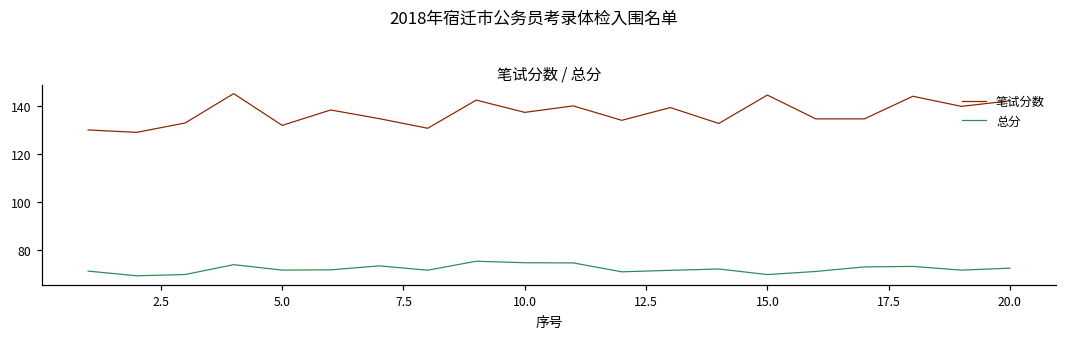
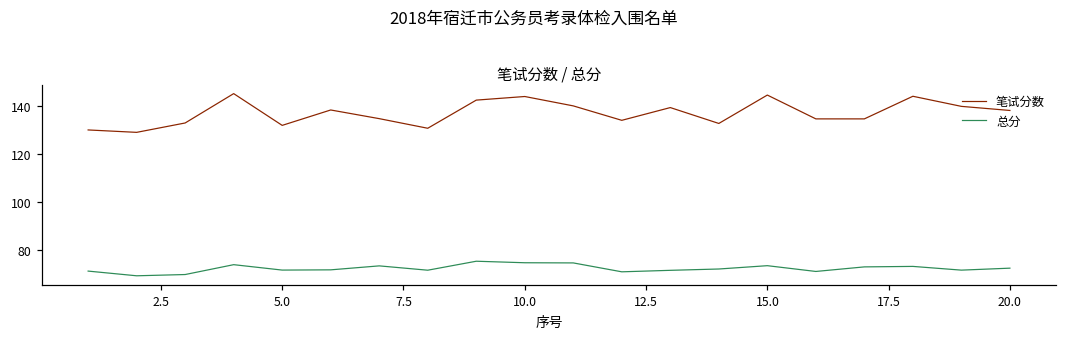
笔试分数, 10.0: 137 -> 144
总分, 15.0: 70 -> 74
笔试分数, 20.0: 142 -> 138
